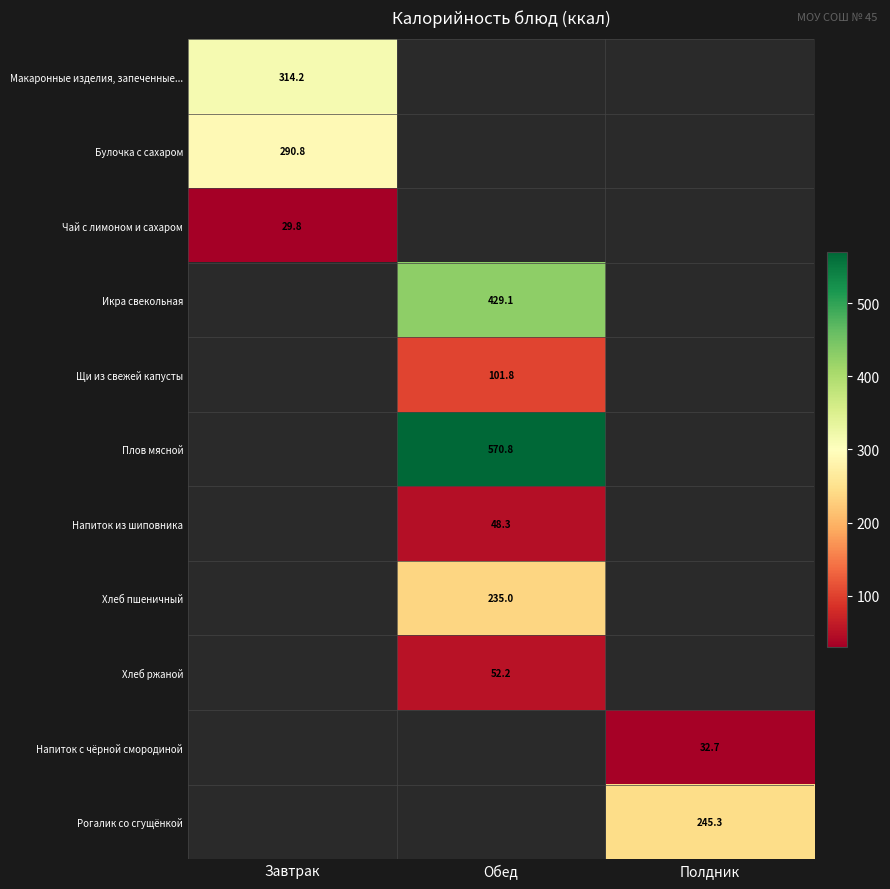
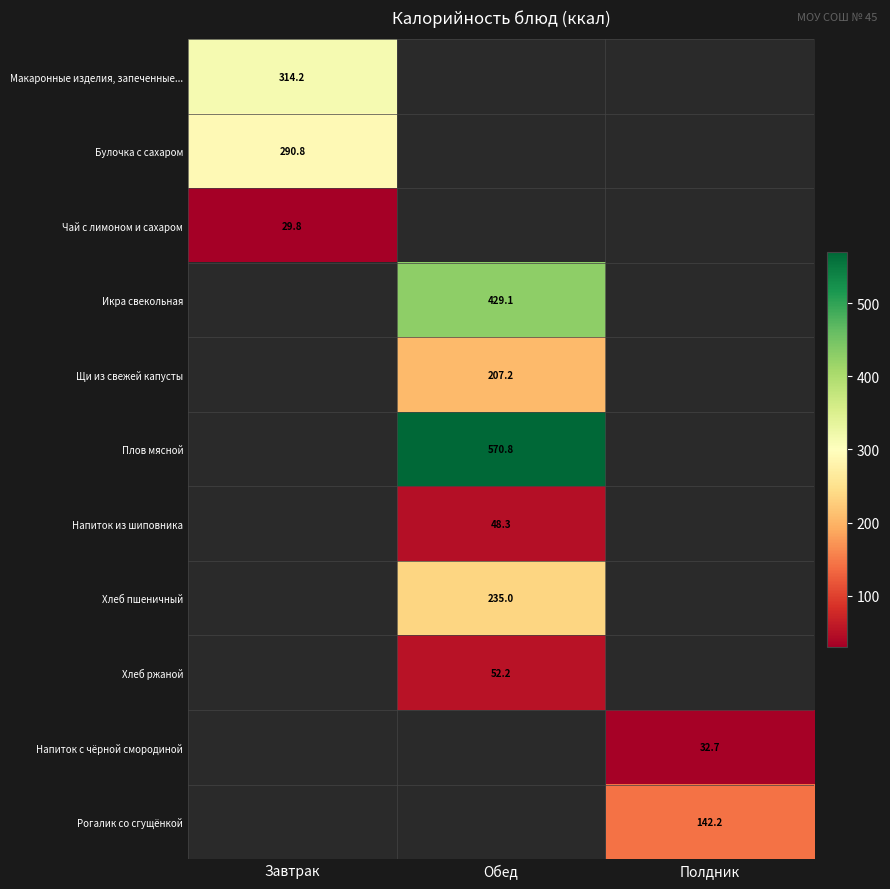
Щи из свежей капусты, Обед: 101.8 -> 207.2
Рогалик со сгущёнкой, Полдник: 245.3 -> 142.2
